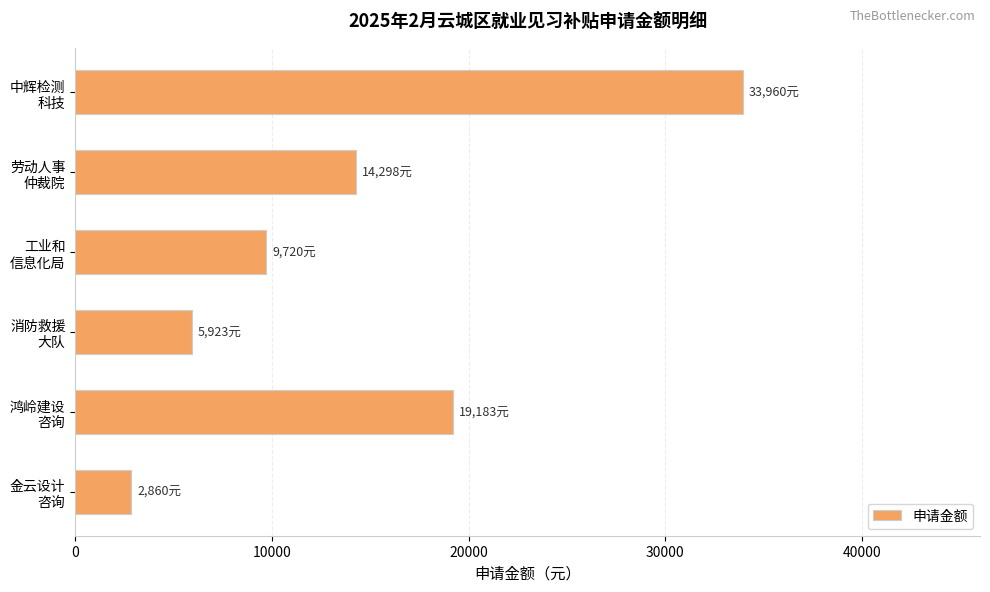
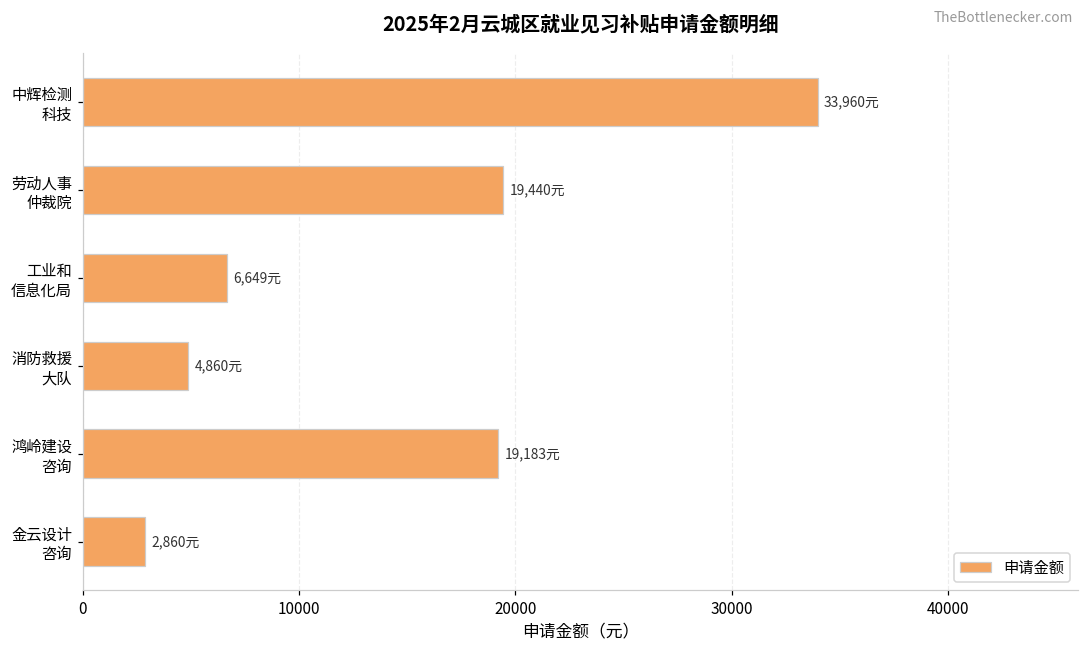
劳动人事 仲裁院: 14,298元 -> 19,440元
工业和 信息化局: 9,720元 -> 6,649元
消防救援 大队: 5,923元 -> 4,860元
